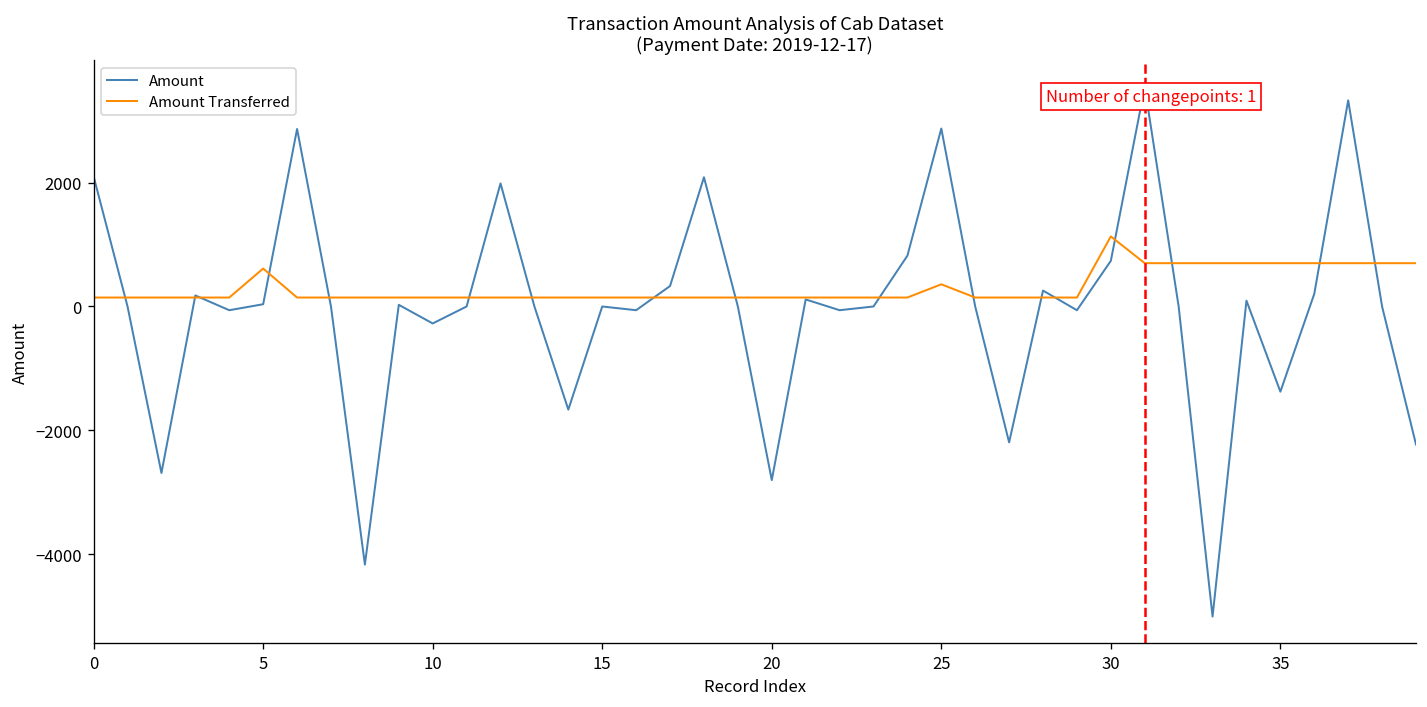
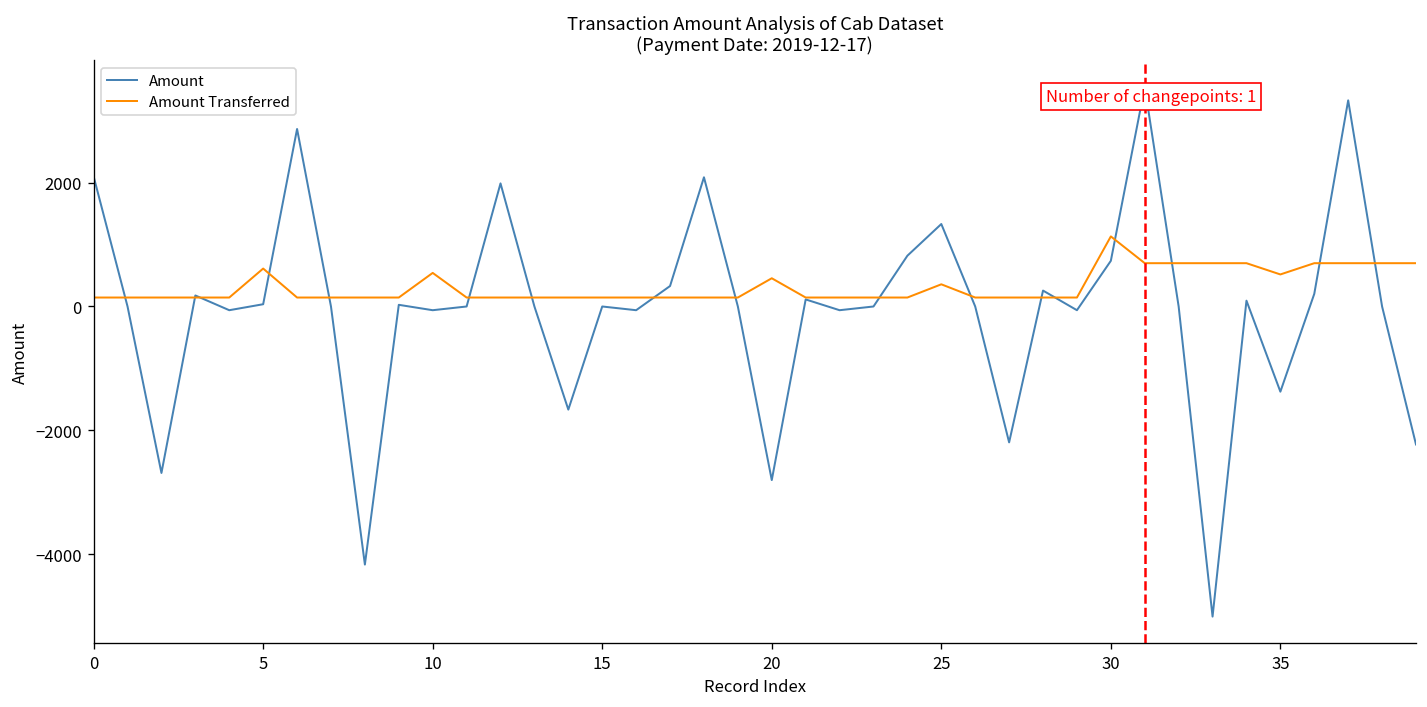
Amount, 10: -300 -> -100
Amount Transferred, 10: 100 -> 500
Amount Transferred, 20: 100 -> 500
Amount, 25: 2900 -> 1300
Amount Transferred, 35: 700 -> 500
